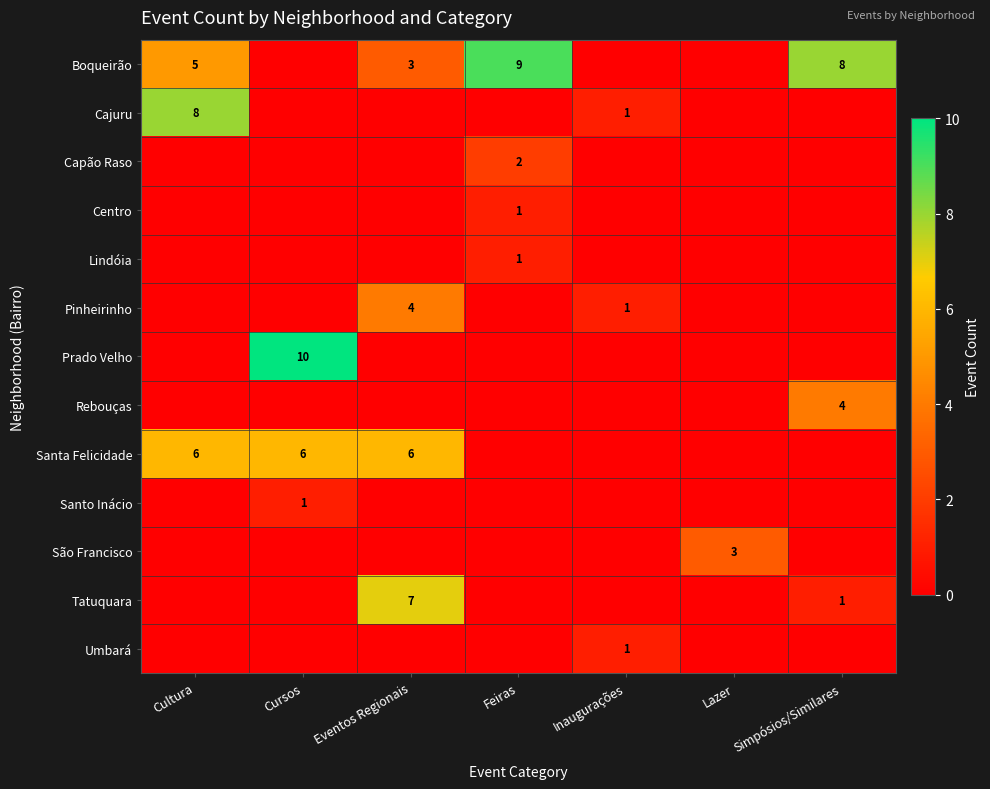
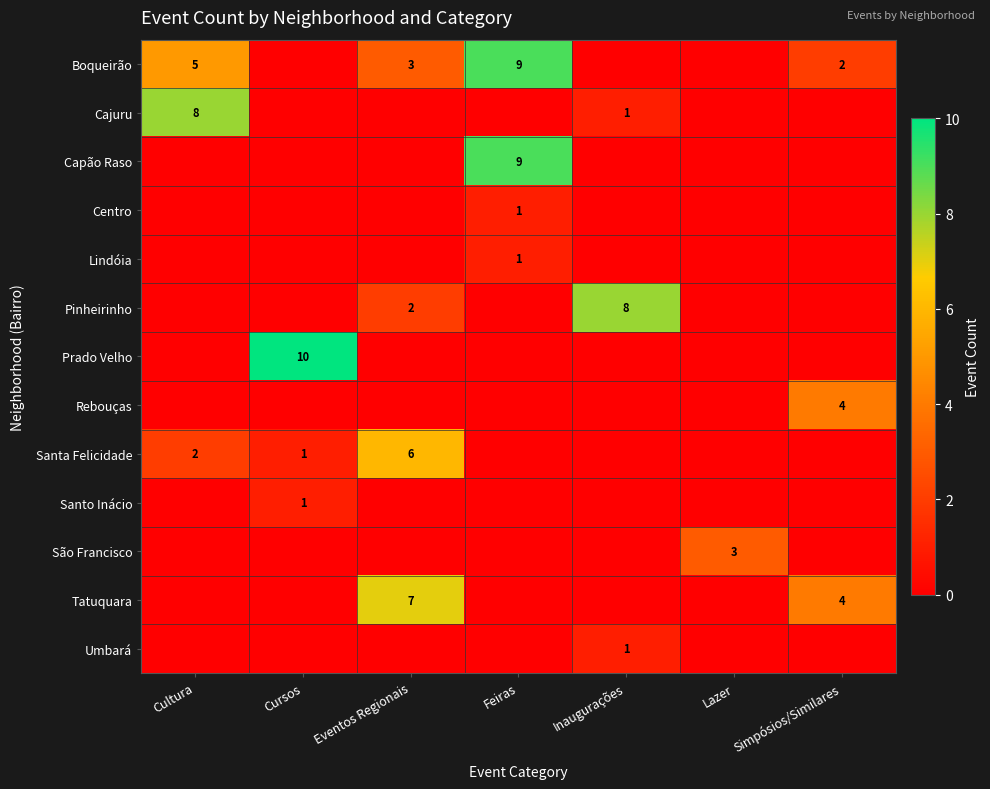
Boqueirão, Simpósios/Similares: 8 -> 2
Capão Raso, Feiras: 2 -> 9
Pinheirinho, Eventos Regionais: 4 -> 2
Pinheirinho, Inaugurações: 1 -> 8
Santa Felicidade, Cultura: 6 -> 2
Santa Felicidade, Cursos: 6 -> 1
Tatuquara, Simpósios/Similares: 1 -> 4
